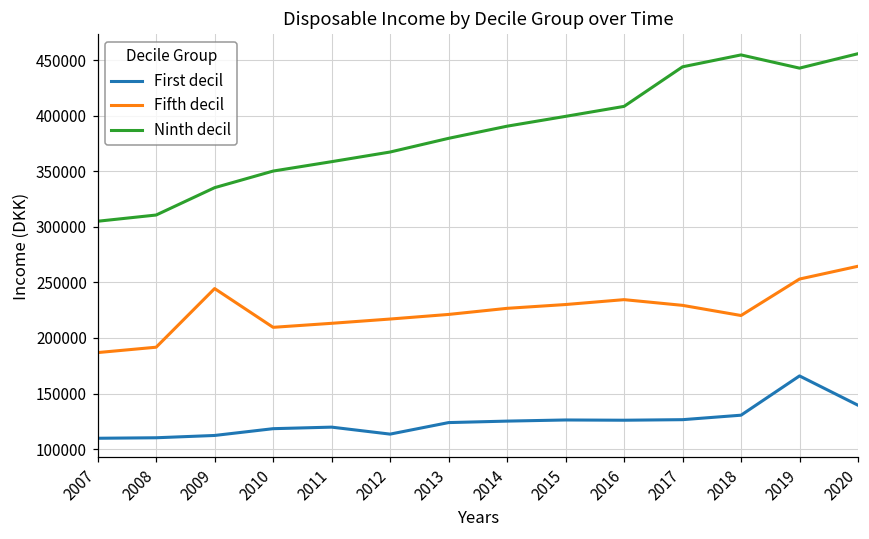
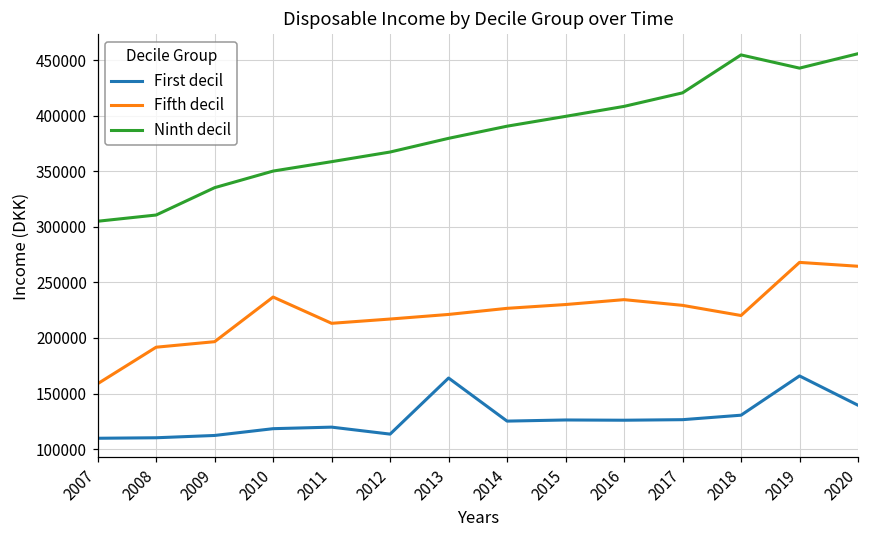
Fifth decil, 2007: 187000 -> 159000
Fifth decil, 2009: 244000 -> 197000
Fifth decil, 2010: 210000 -> 237000
First decil, 2013: 124000 -> 164000
Ninth decil, 2017: 444000 -> 421000
Fifth decil, 2019: 253000 -> 268000
